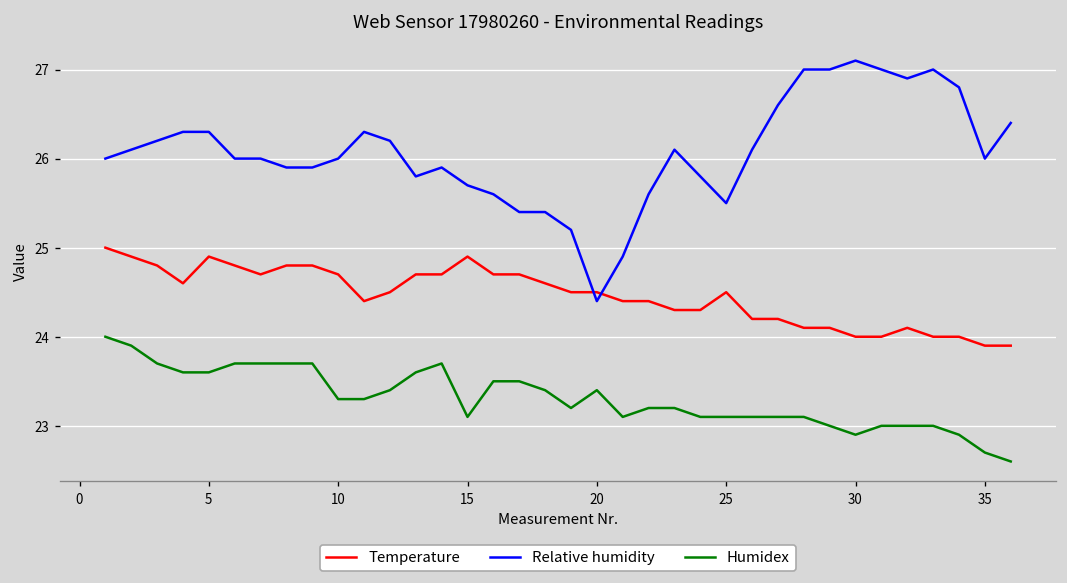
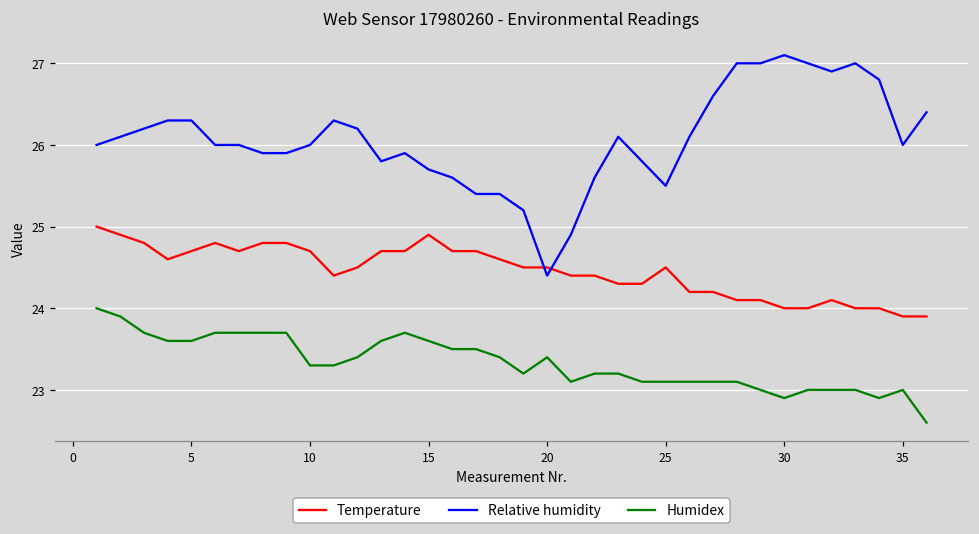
Temperature, 5: 24.9 -> 24.7
Humidex, 15: 23.1 -> 23.6
Humidex, 35: 22.7 -> 23.0
